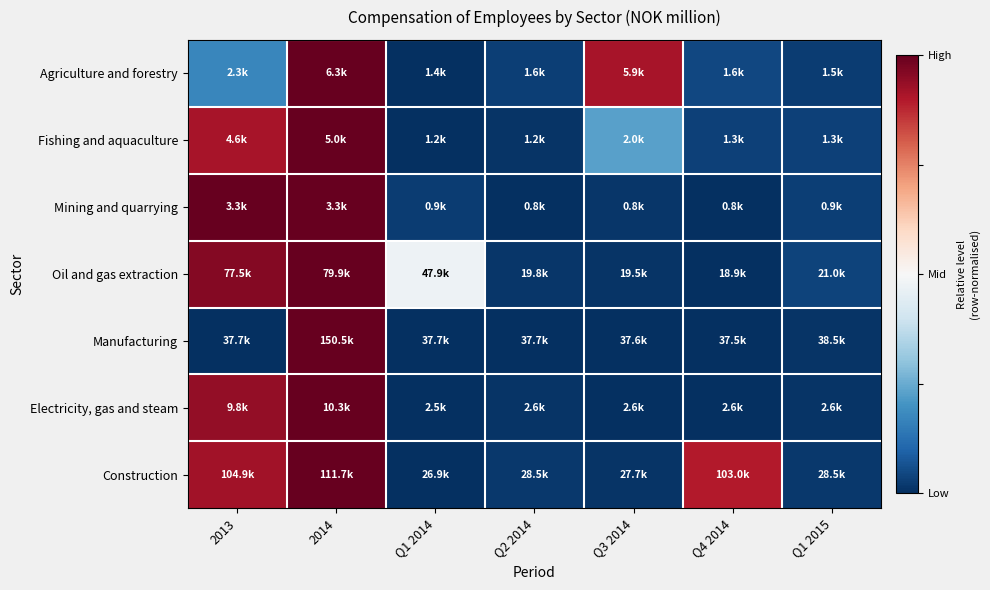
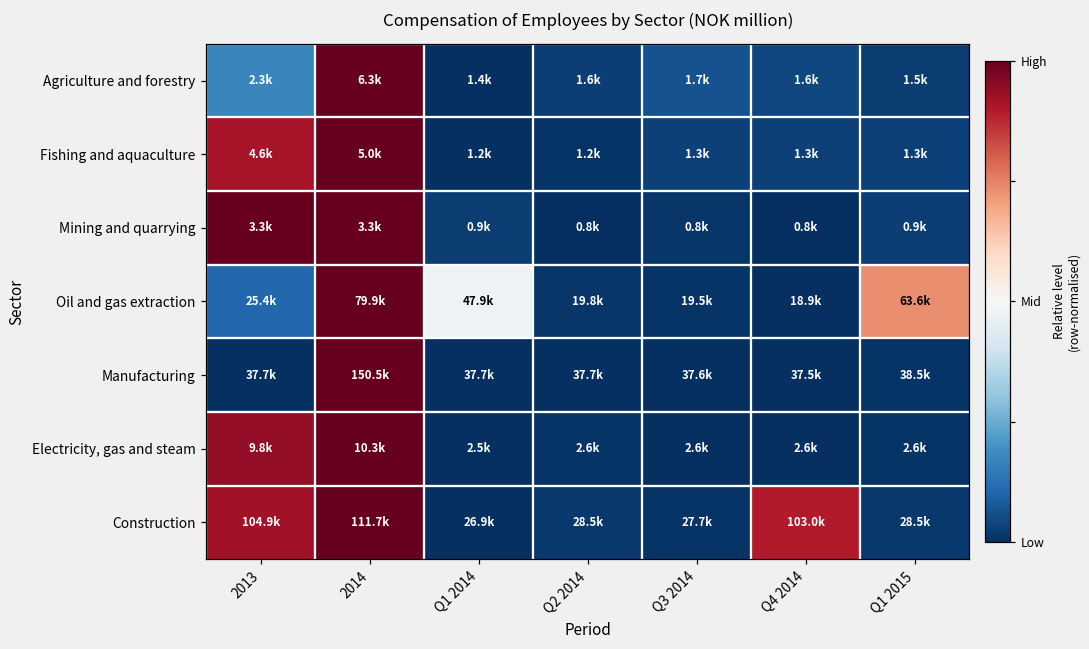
Agriculture and forestry, Q3 2014: 5.9k -> 1.7k
Fishing and aquaculture, Q3 2014: 2.0k -> 1.3k
Oil and gas extraction, 2013: 77.5k -> 25.4k
Oil and gas extraction, Q1 2015: 21.0k -> 63.6k
